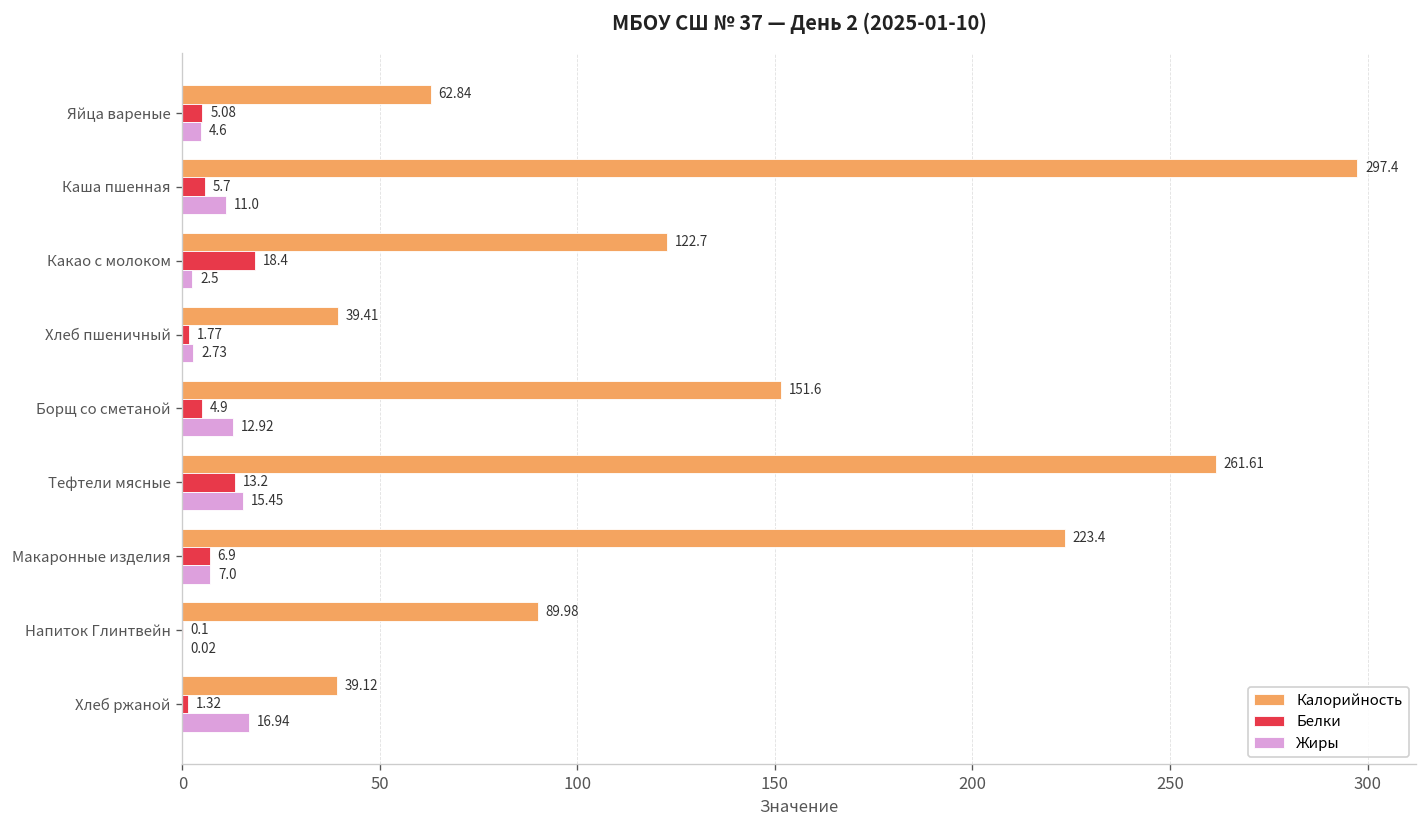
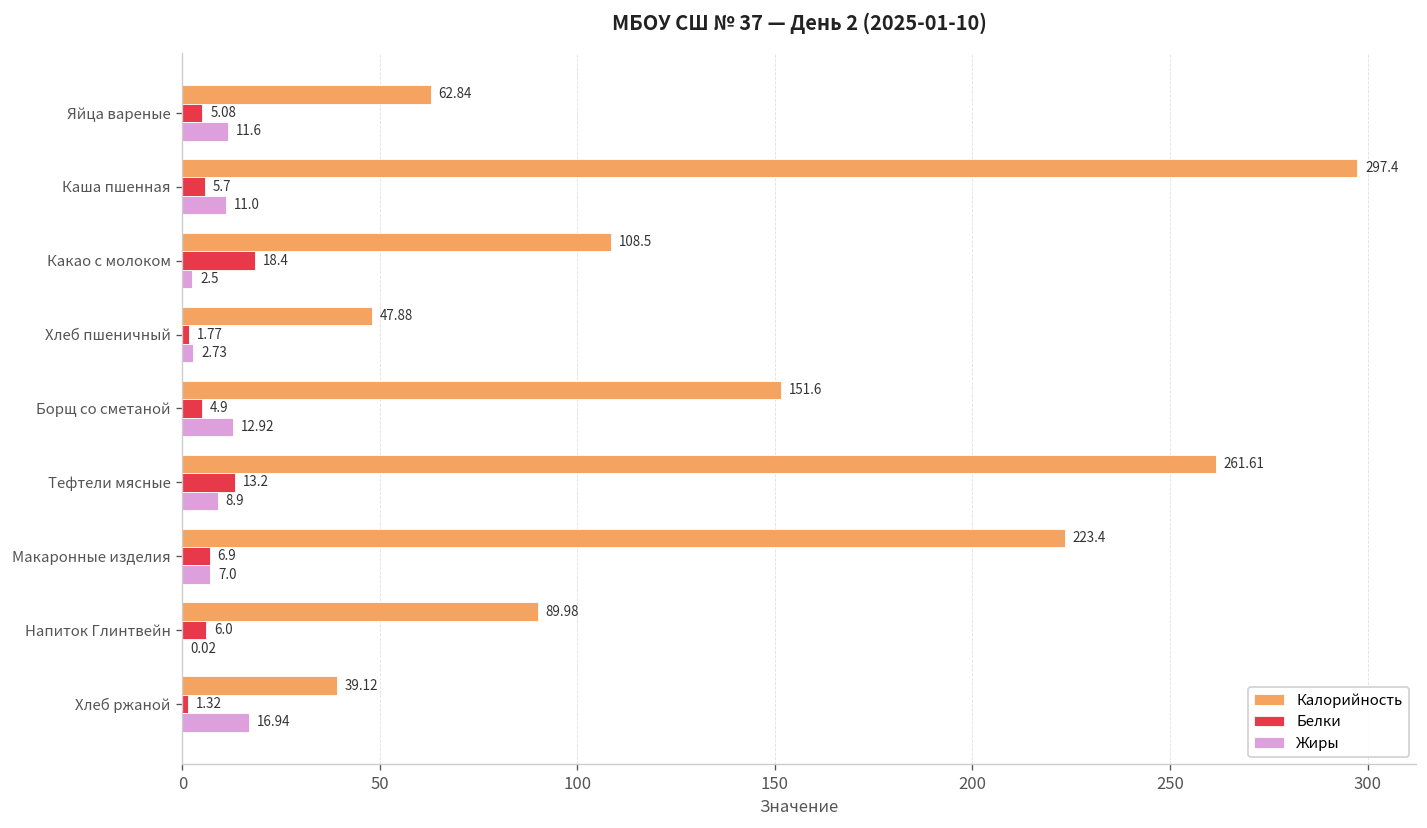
Жиры, Яйца вареные: 4.6 -> 11.6
Калорийность, Какао с молоком: 122.7 -> 108.5
Калорийность, Хлеб пшеничный: 39.41 -> 47.88
Жиры, Тефтели мясные: 15.45 -> 8.9
Белки, Напиток Глинтвейн: 0.1 -> 6.0
